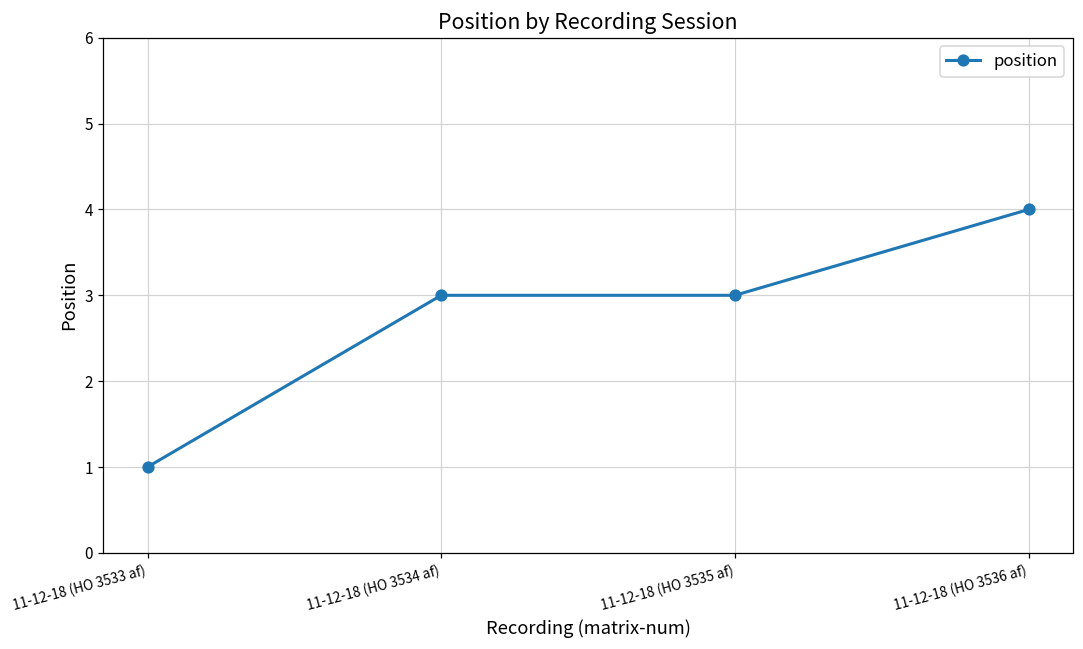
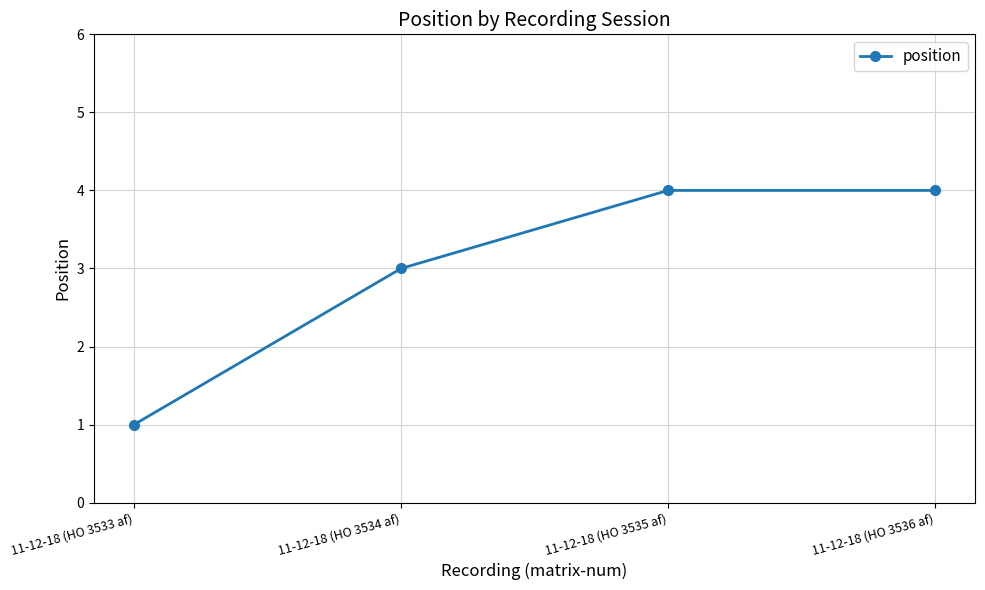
11-12-18 (HO 3535 af): 3 -> 4
